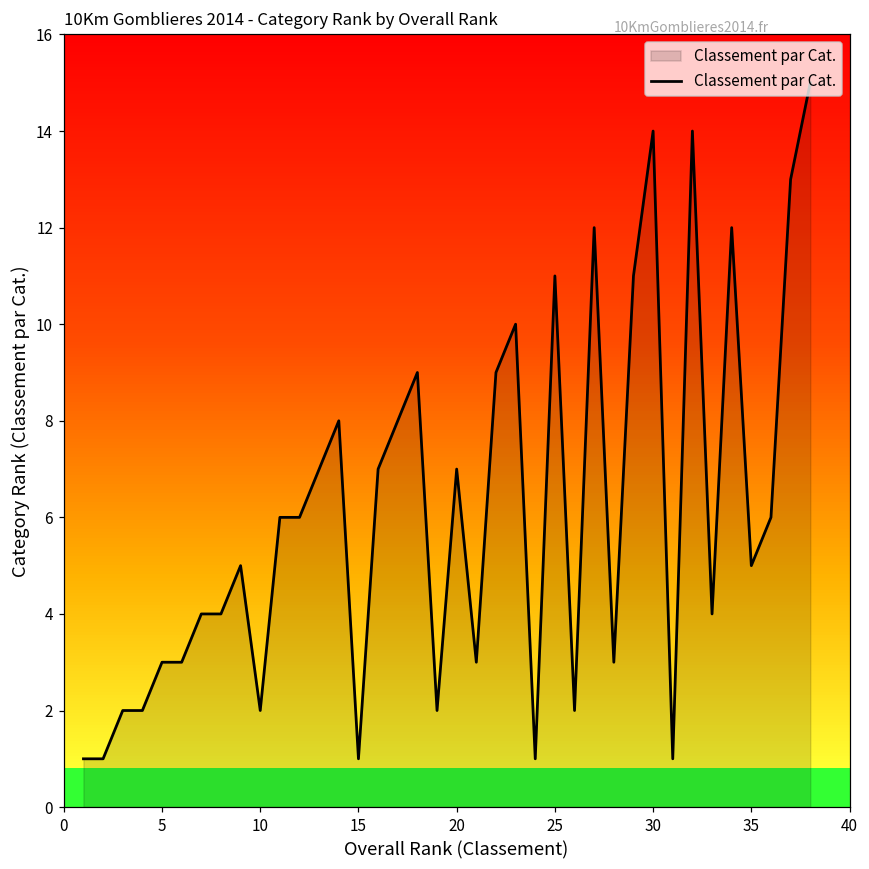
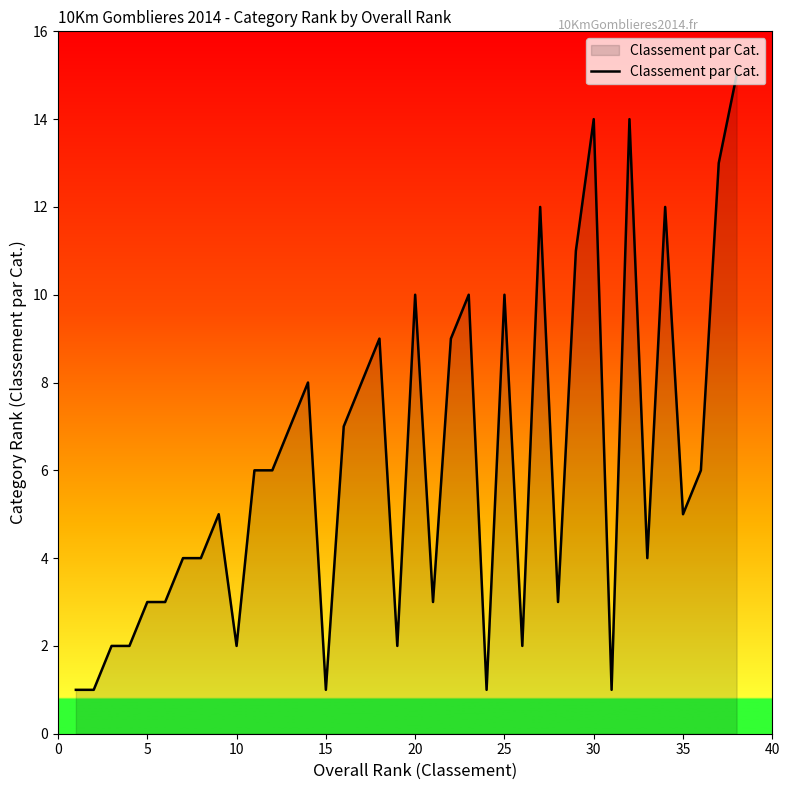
20: 7 -> 10
25: 11 -> 10
